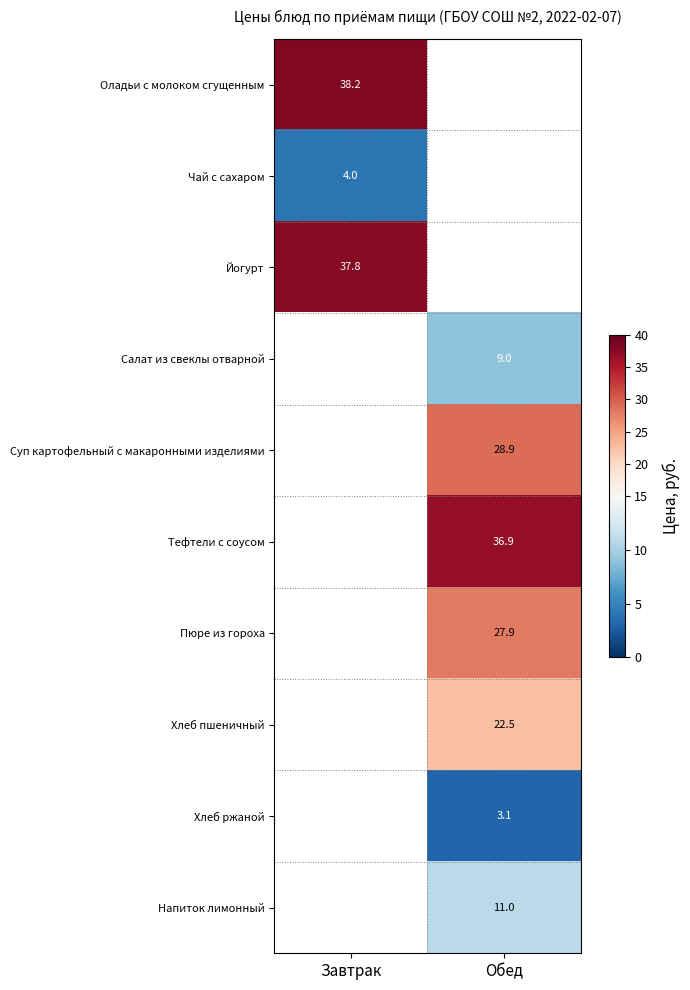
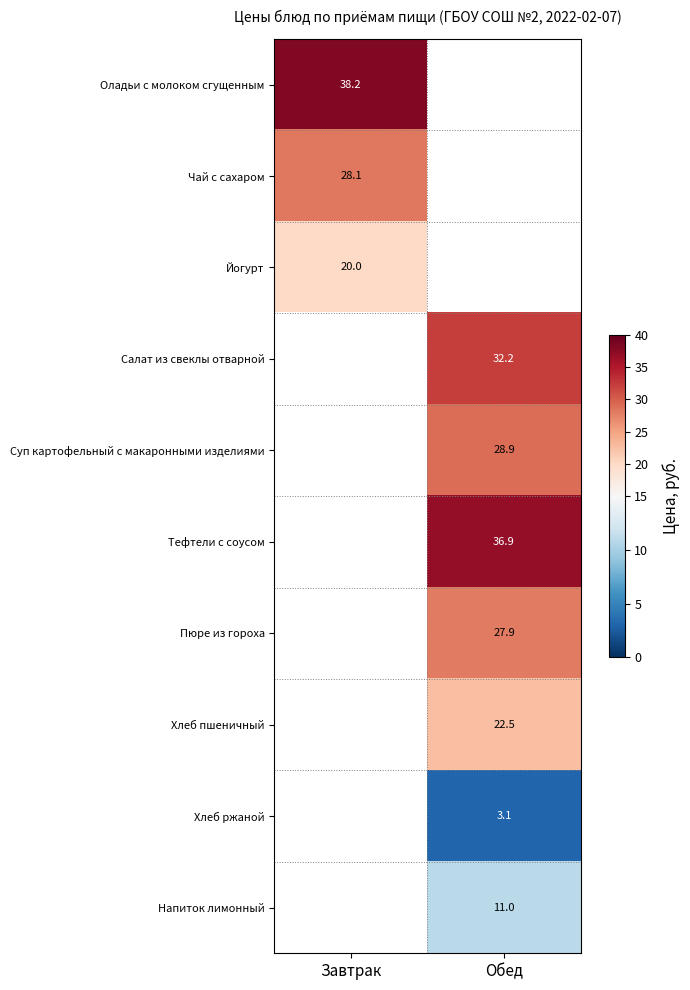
Чай с сахаром, Завтрак: 4.0 -> 28.1
Йогурт, Завтрак: 37.8 -> 20.0
Салат из свеклы отварной, Обед: 9.0 -> 32.2
